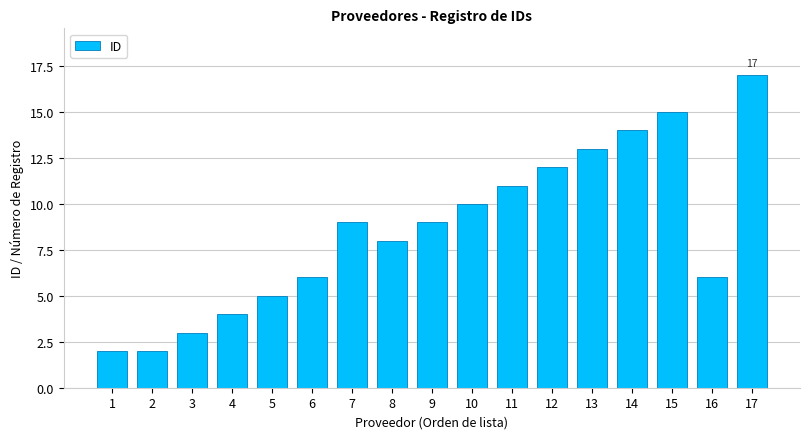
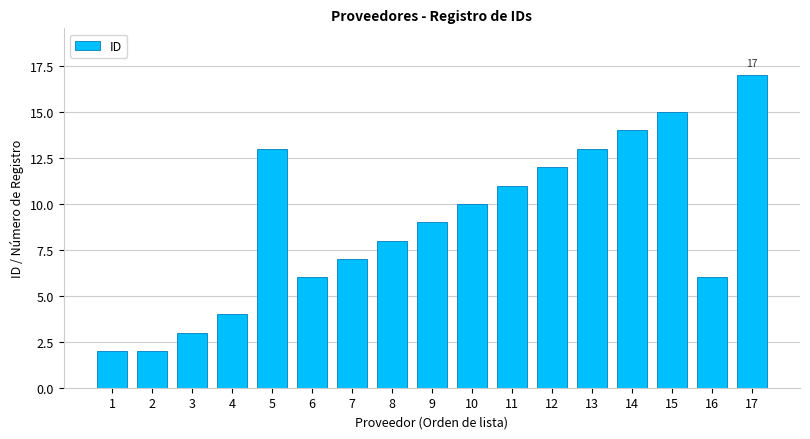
5: 5 -> 13
7: 9 -> 7
